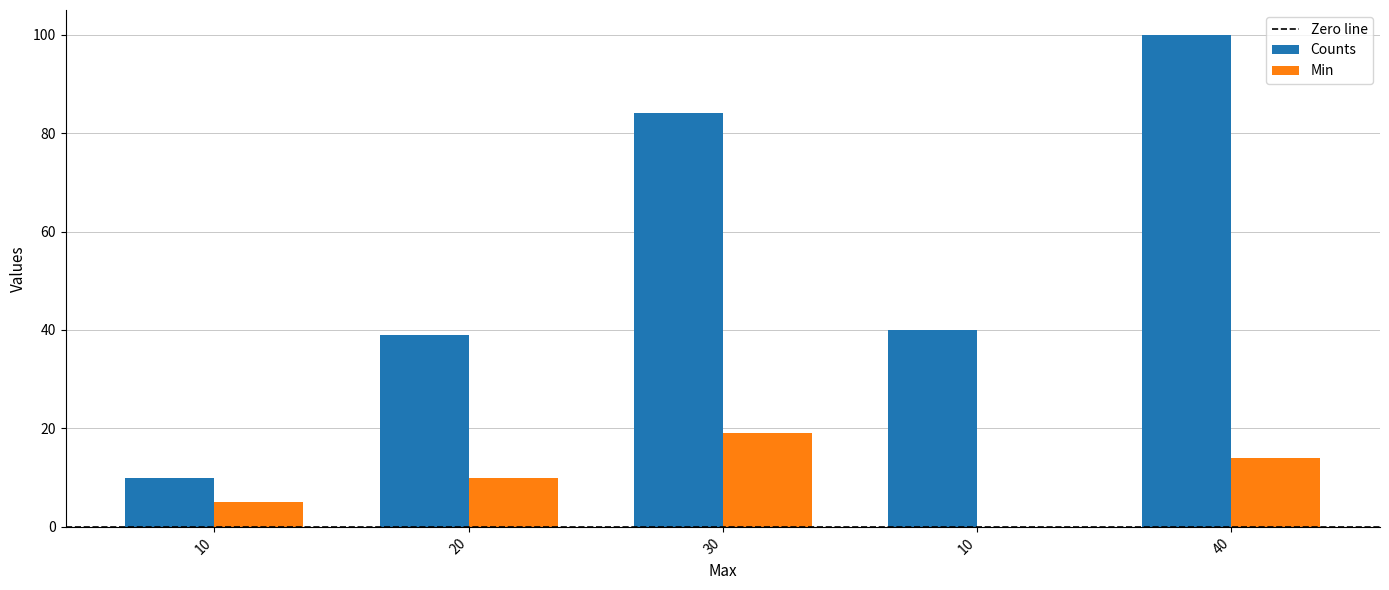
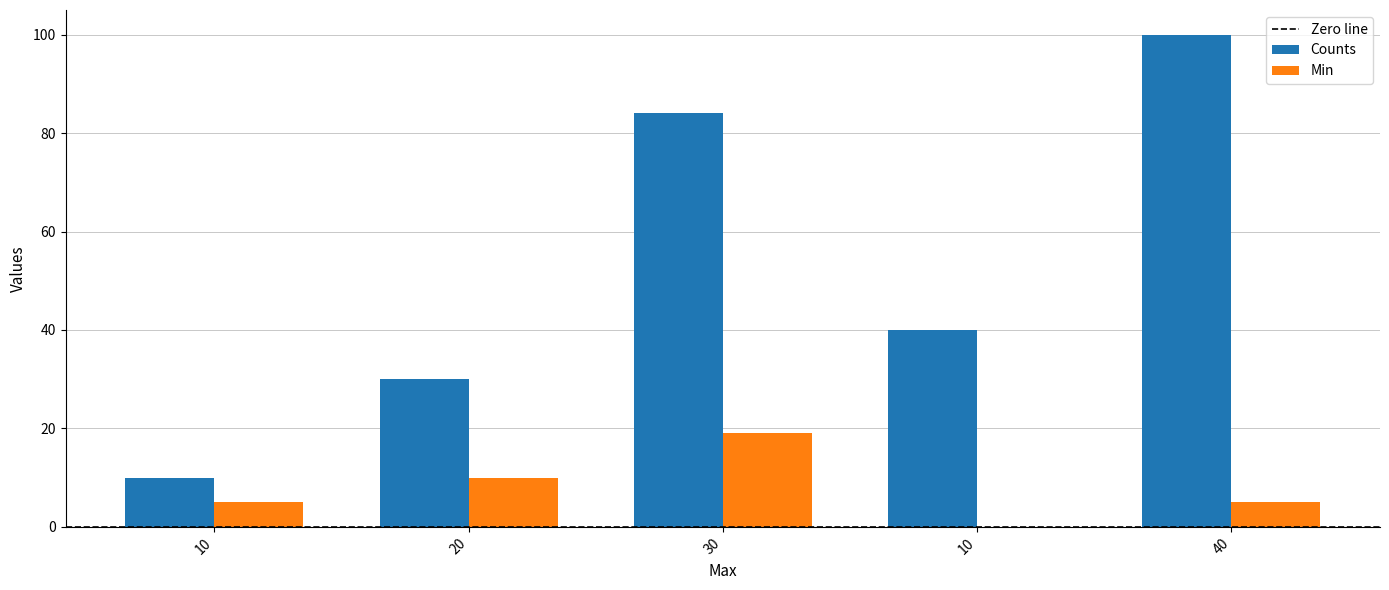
Counts, 20: 39 -> 30
Min, 40: 14 -> 5
